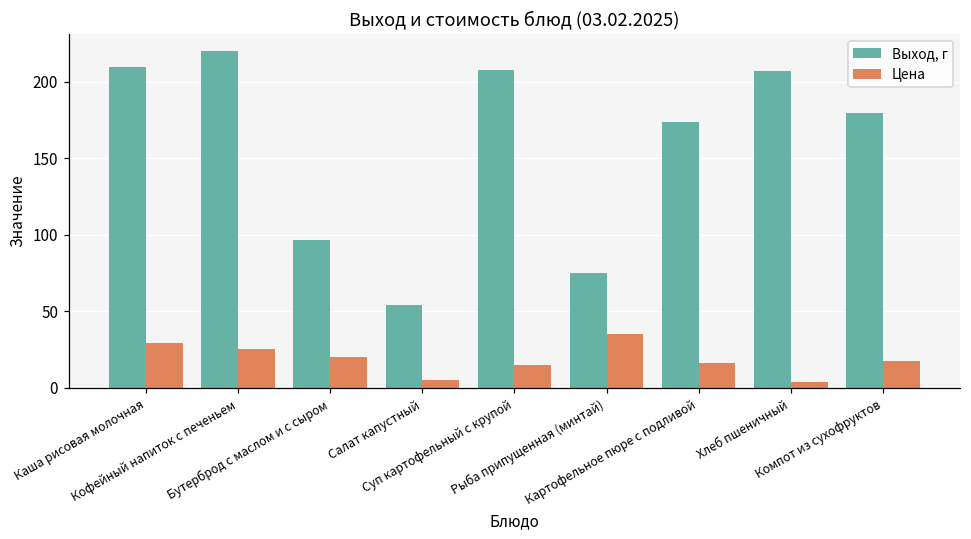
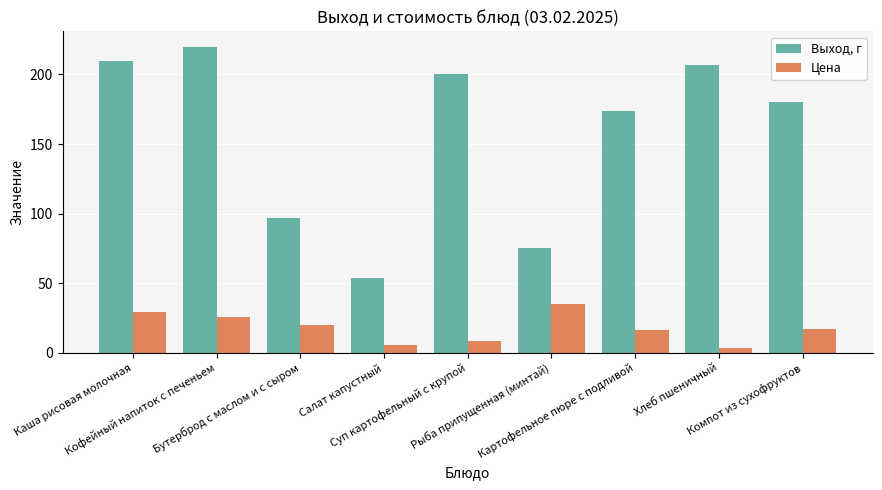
Выход, г, Суп картофельный с крупой: 208 -> 200
Цена, Суп картофельный с крупой: 15 -> 8
